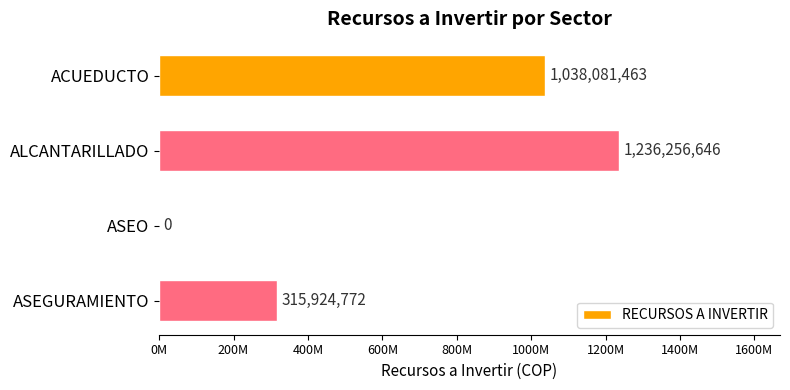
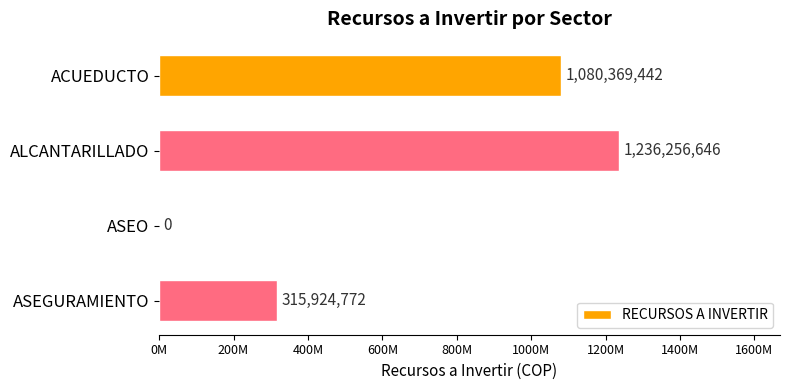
ACUEDUCTO: 1,038,081,463 -> 1,080,369,442
